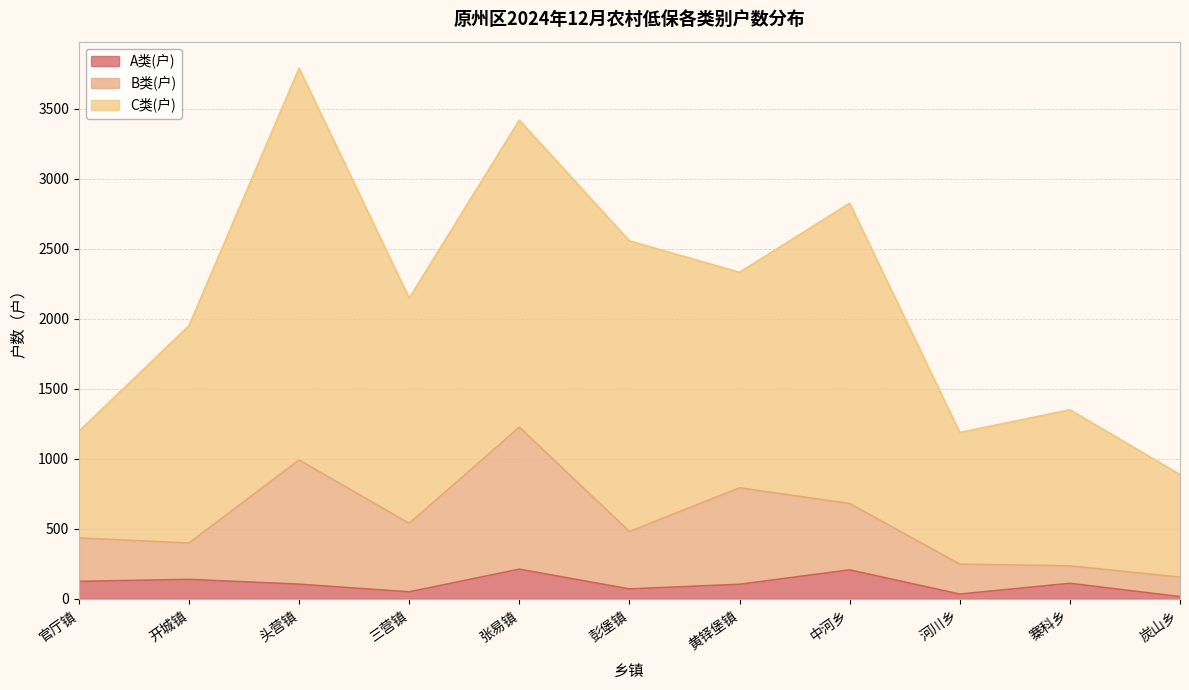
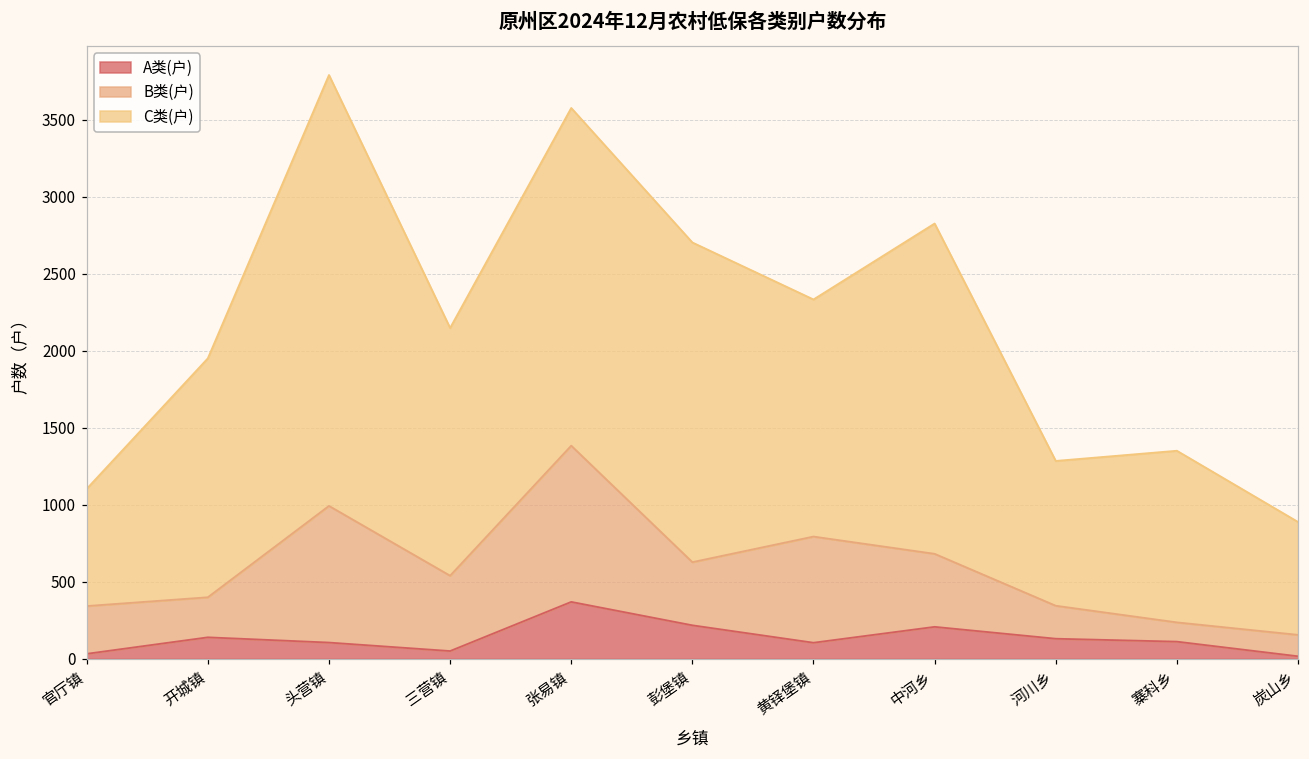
A类(户), 官厅镇: 130 -> 30
A类(户), 张易镇: 210 -> 370
A类(户), 彭堡镇: 70 -> 220
A类(户), 河川乡: 30 -> 130
